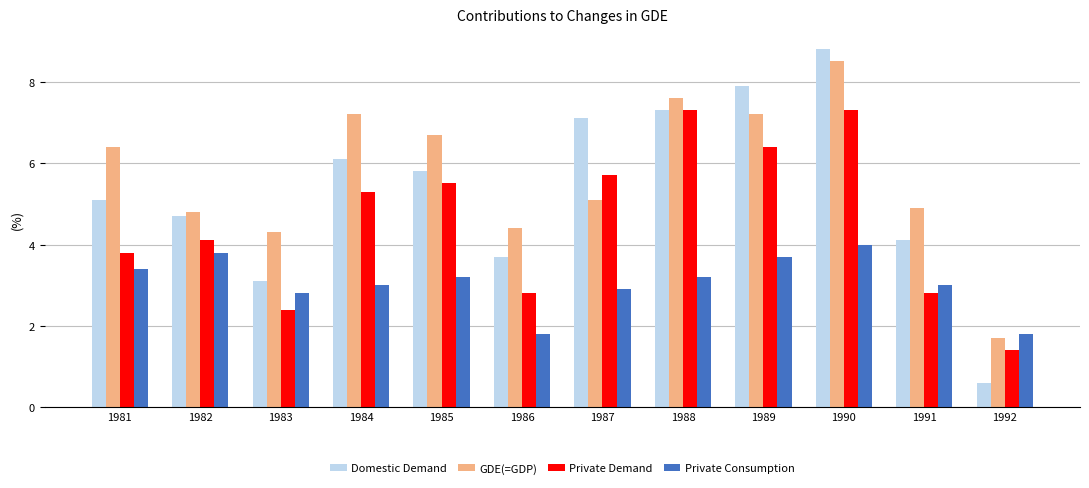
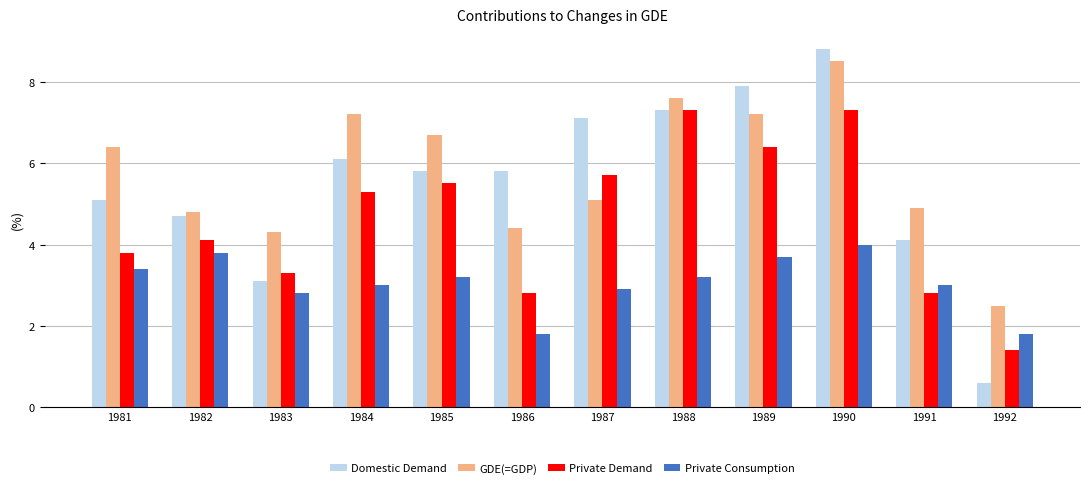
Private Demand, 1983: 2.4 -> 3.3
Domestic Demand, 1986: 3.7 -> 5.8
GDE(=GDP), 1992: 1.7 -> 2.5
